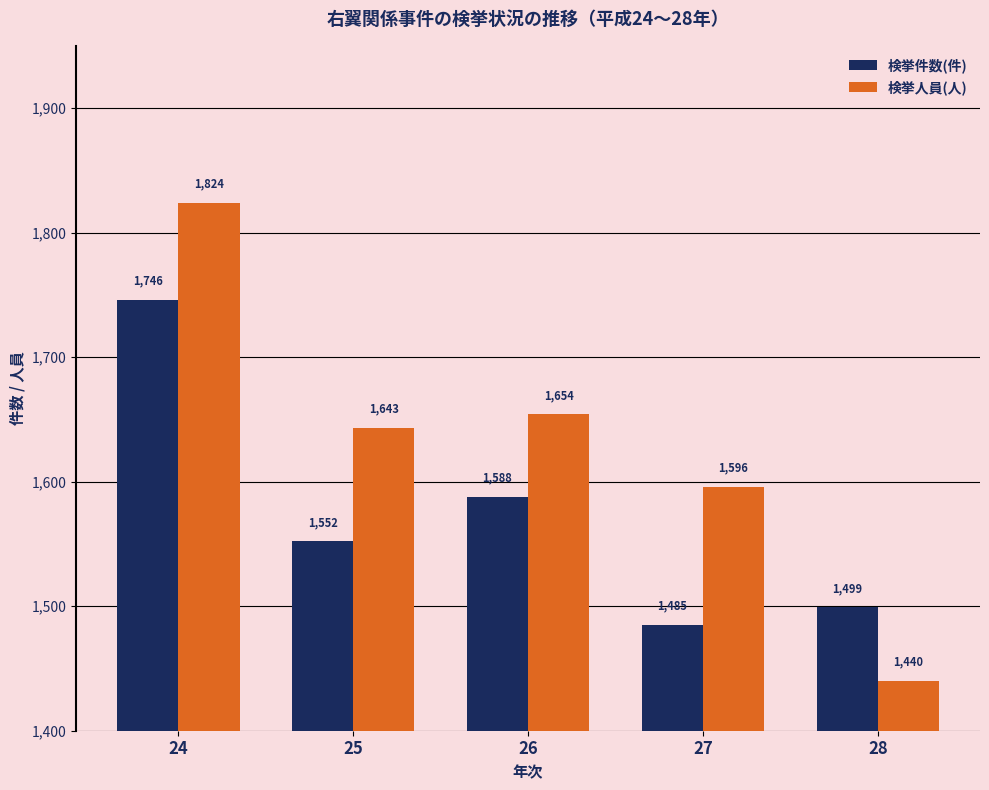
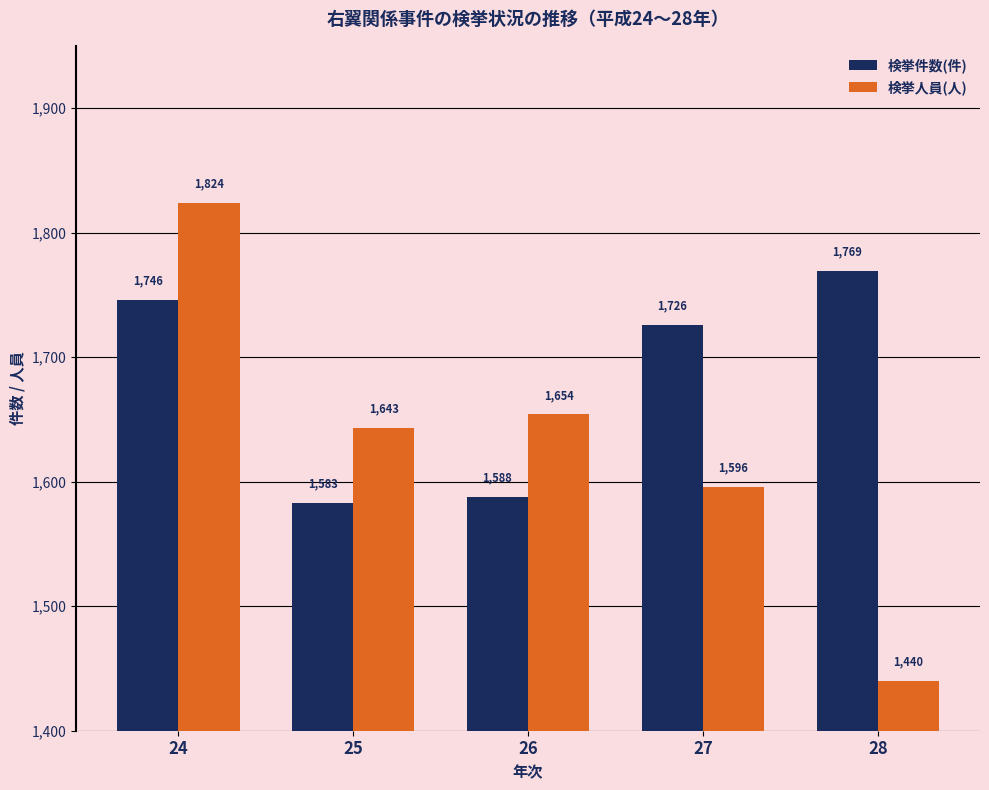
検挙件数(件), 25: 1,552 -> 1,583
検挙件数(件), 27: 1,485 -> 1,726
検挙件数(件), 28: 1,499 -> 1,769
